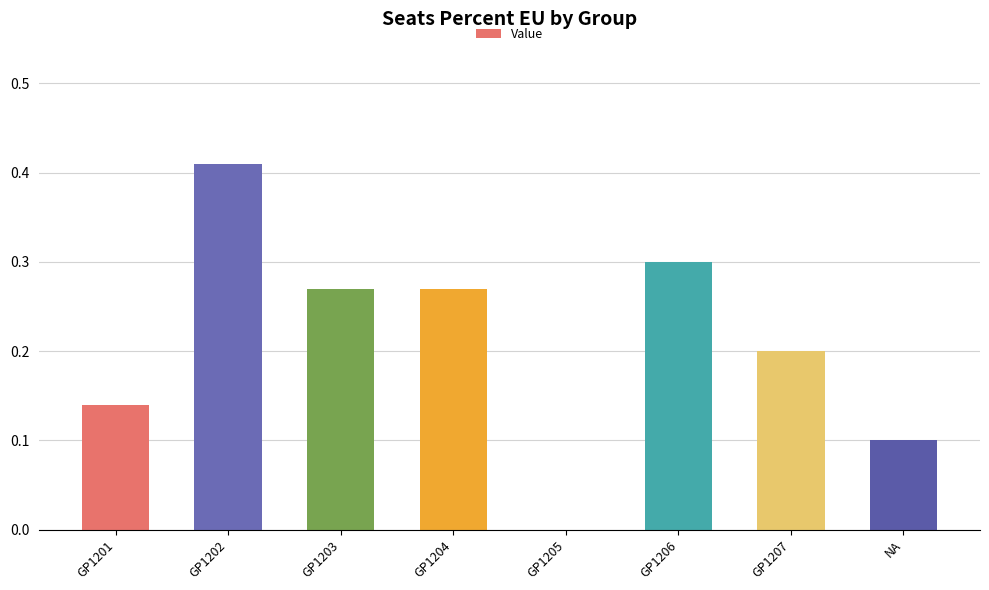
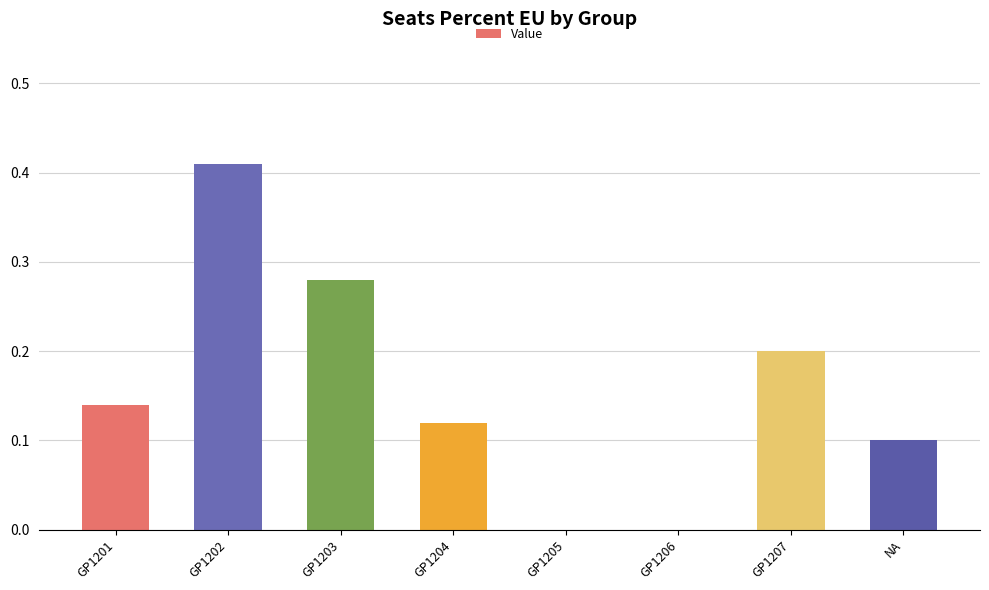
GP1203: 0.27 -> 0.28
GP1204: 0.27 -> 0.12
GP1206: 0.3 -> 0.0
